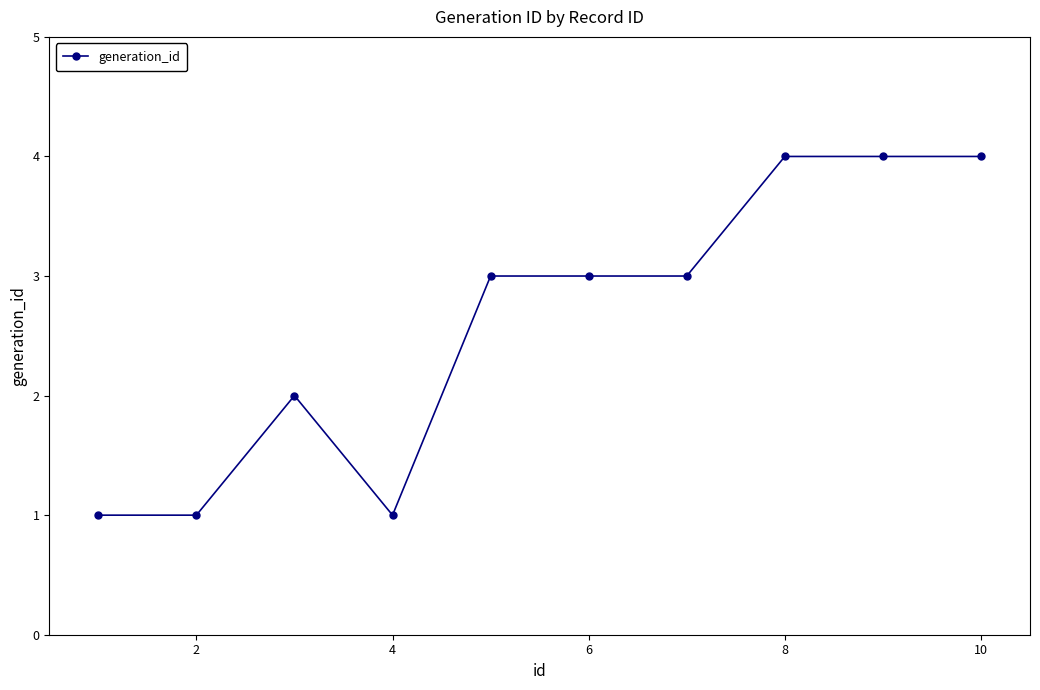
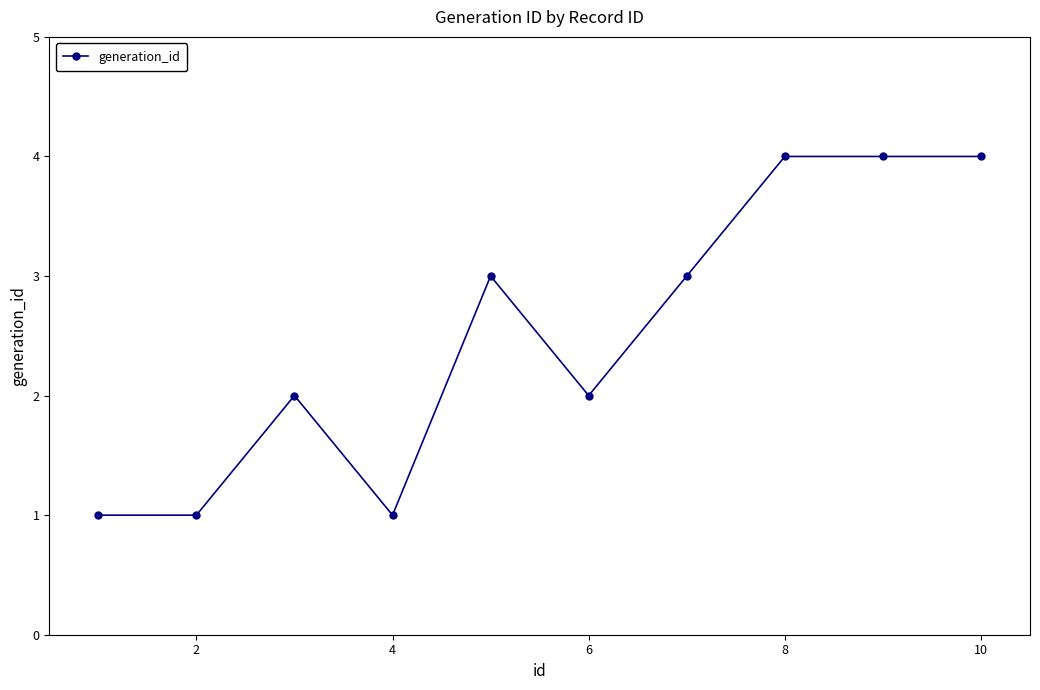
6: 3 -> 2
